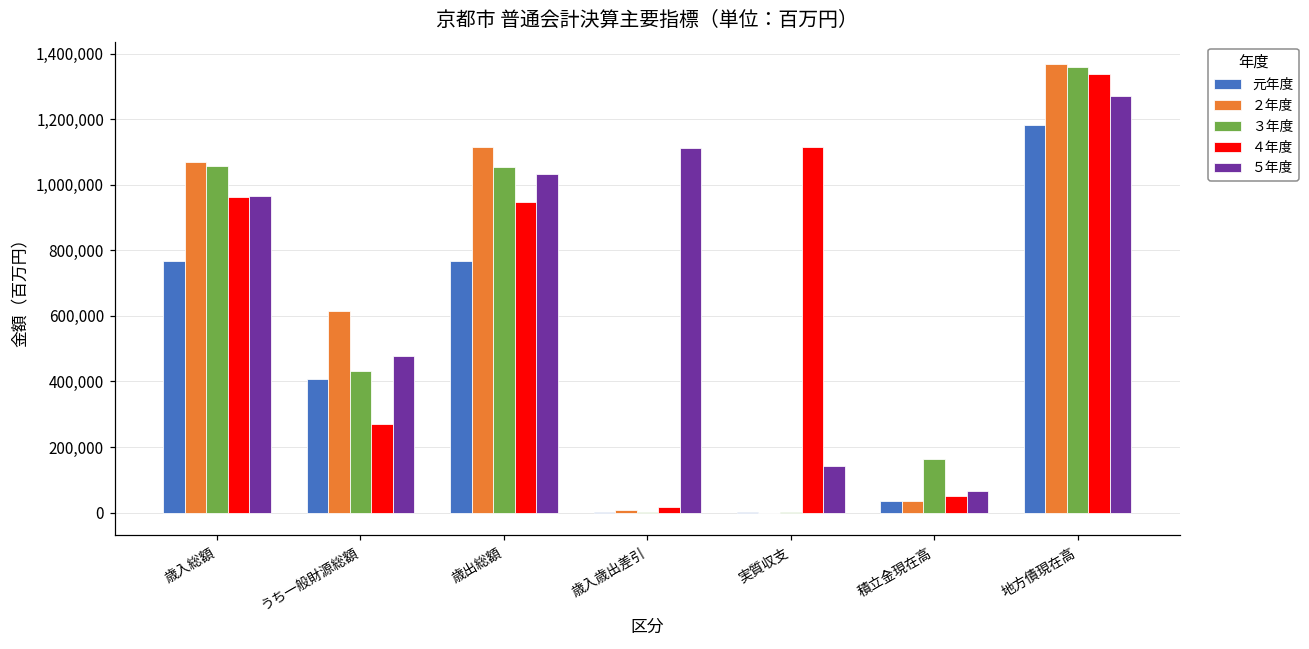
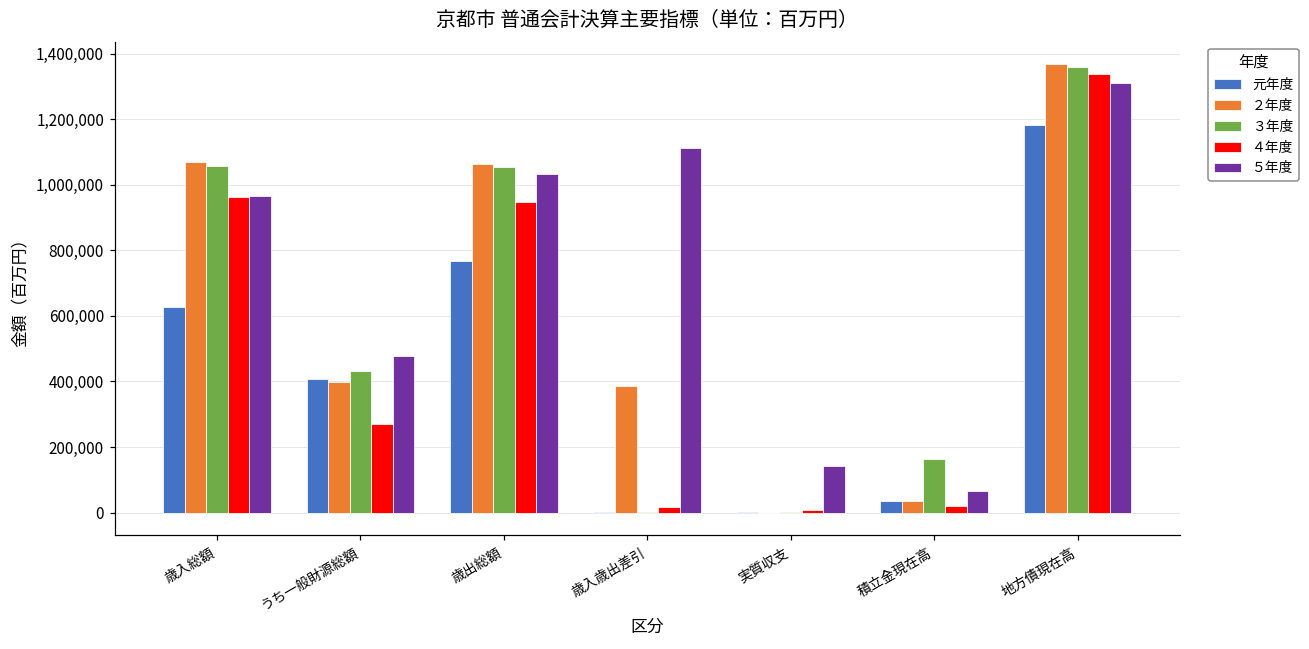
元年度, 歳入総額: 770,000 -> 630,000
２年度, うち一般財源総額: 610,000 -> 400,000
２年度, 歳出総額: 1,120,000 -> 1,060,000
２年度, 歳入歳出差引: 10,000 -> 390,000
４年度, 実質収支: 1,110,000 -> 10,000
４年度, 積立金現在高: 50,000 -> 20,000
５年度, 地方債現在高: 1,270,000 -> 1,310,000
